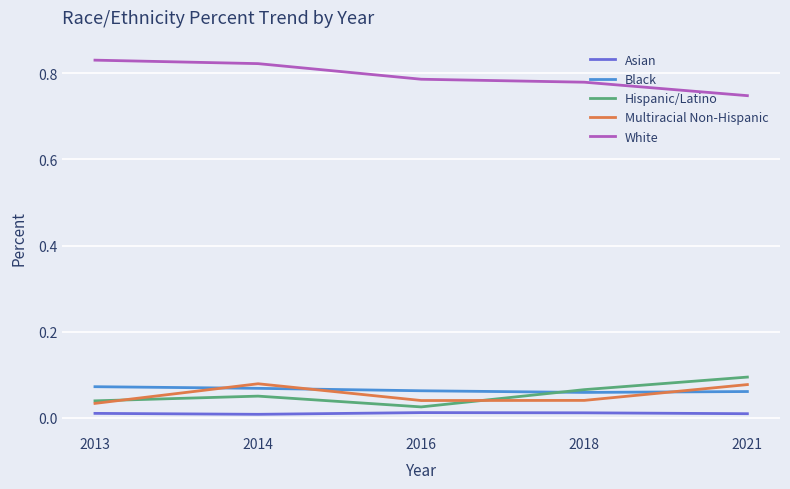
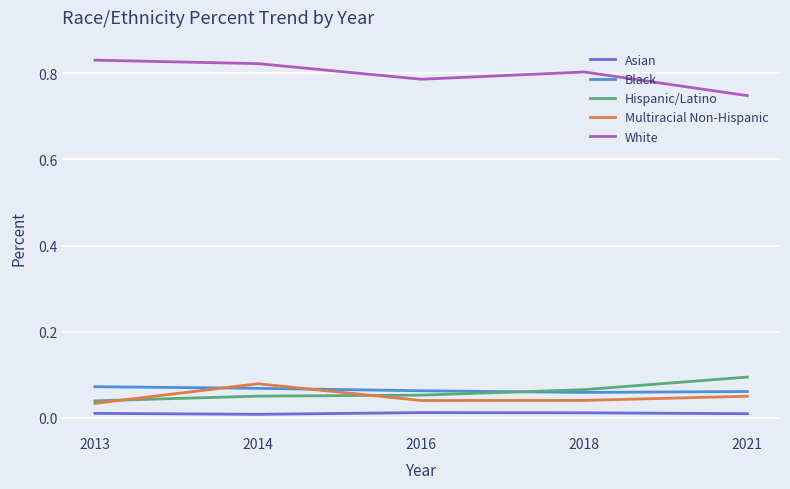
Hispanic/Latino, 2016: 0.03 -> 0.05
White, 2018: 0.78 -> 0.80
Multiracial Non-Hispanic, 2021: 0.08 -> 0.05
